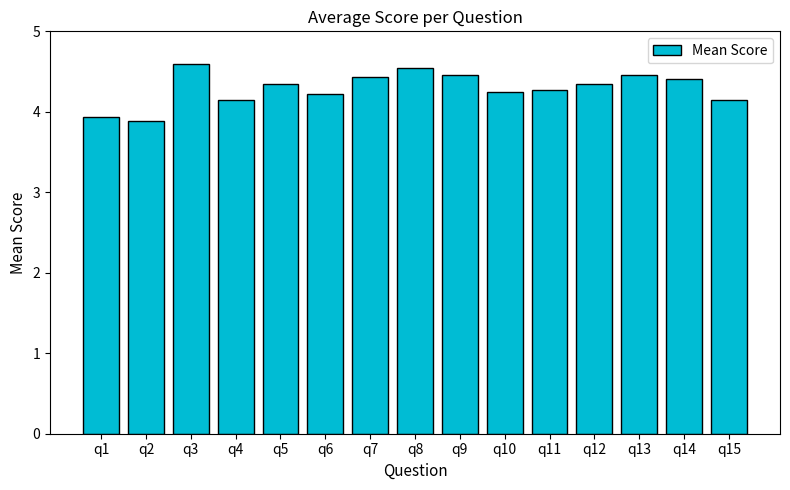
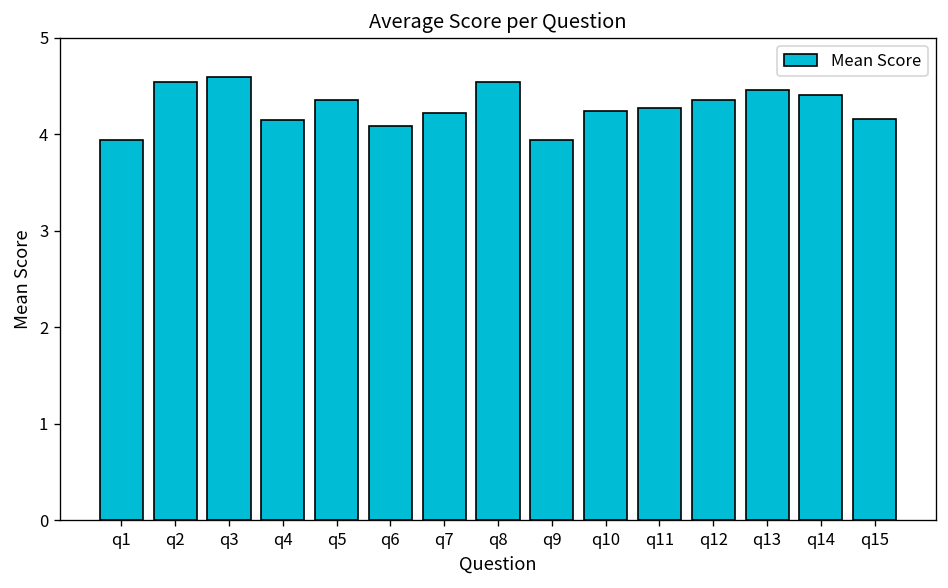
q2: 3.9 -> 4.5
q6: 4.2 -> 4.1
q7: 4.4 -> 4.2
q9: 4.5 -> 3.9
